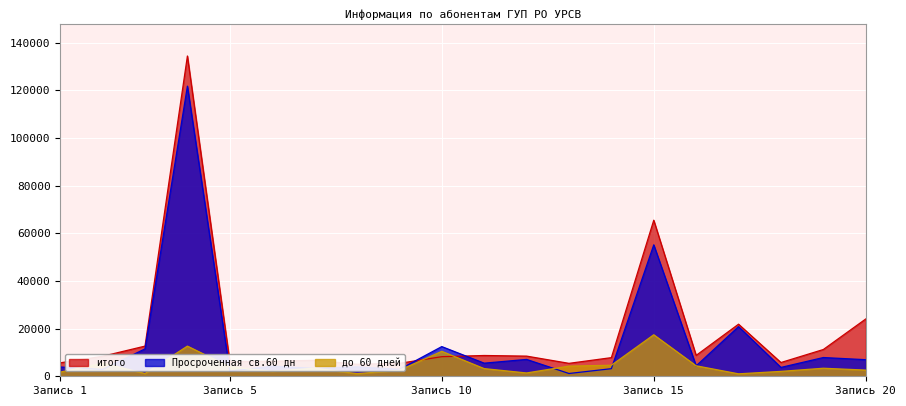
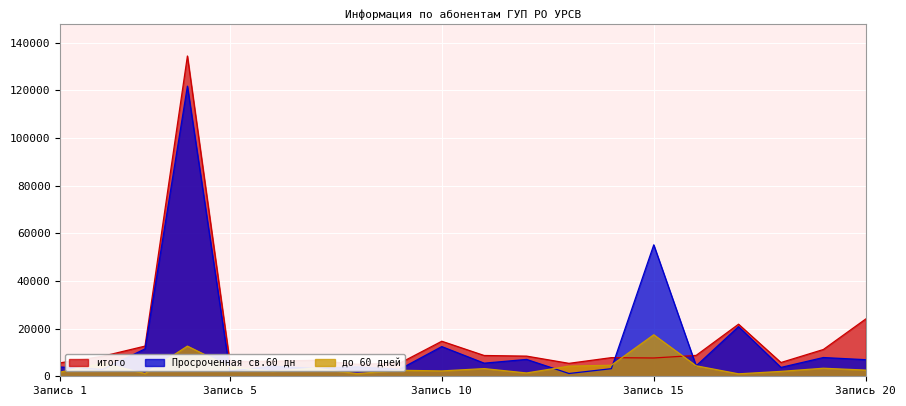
итого, Запись 10: 8000 -> 15000
до 60 дней, Запись 10: 10000 -> 2000
итого, Запись 15: 65000 -> 8000
